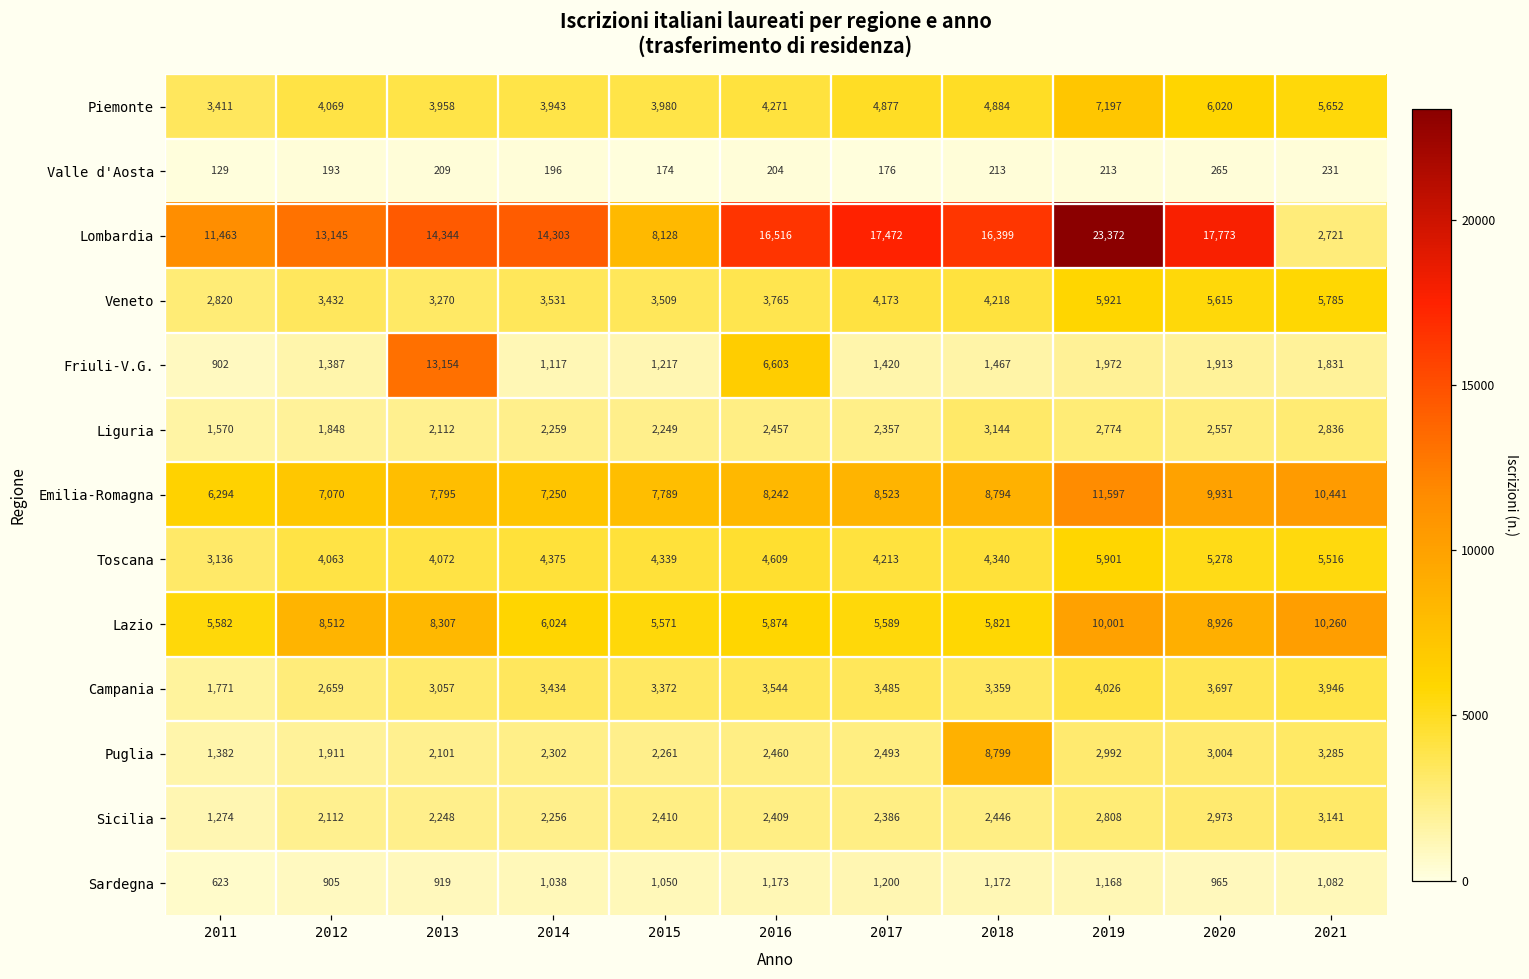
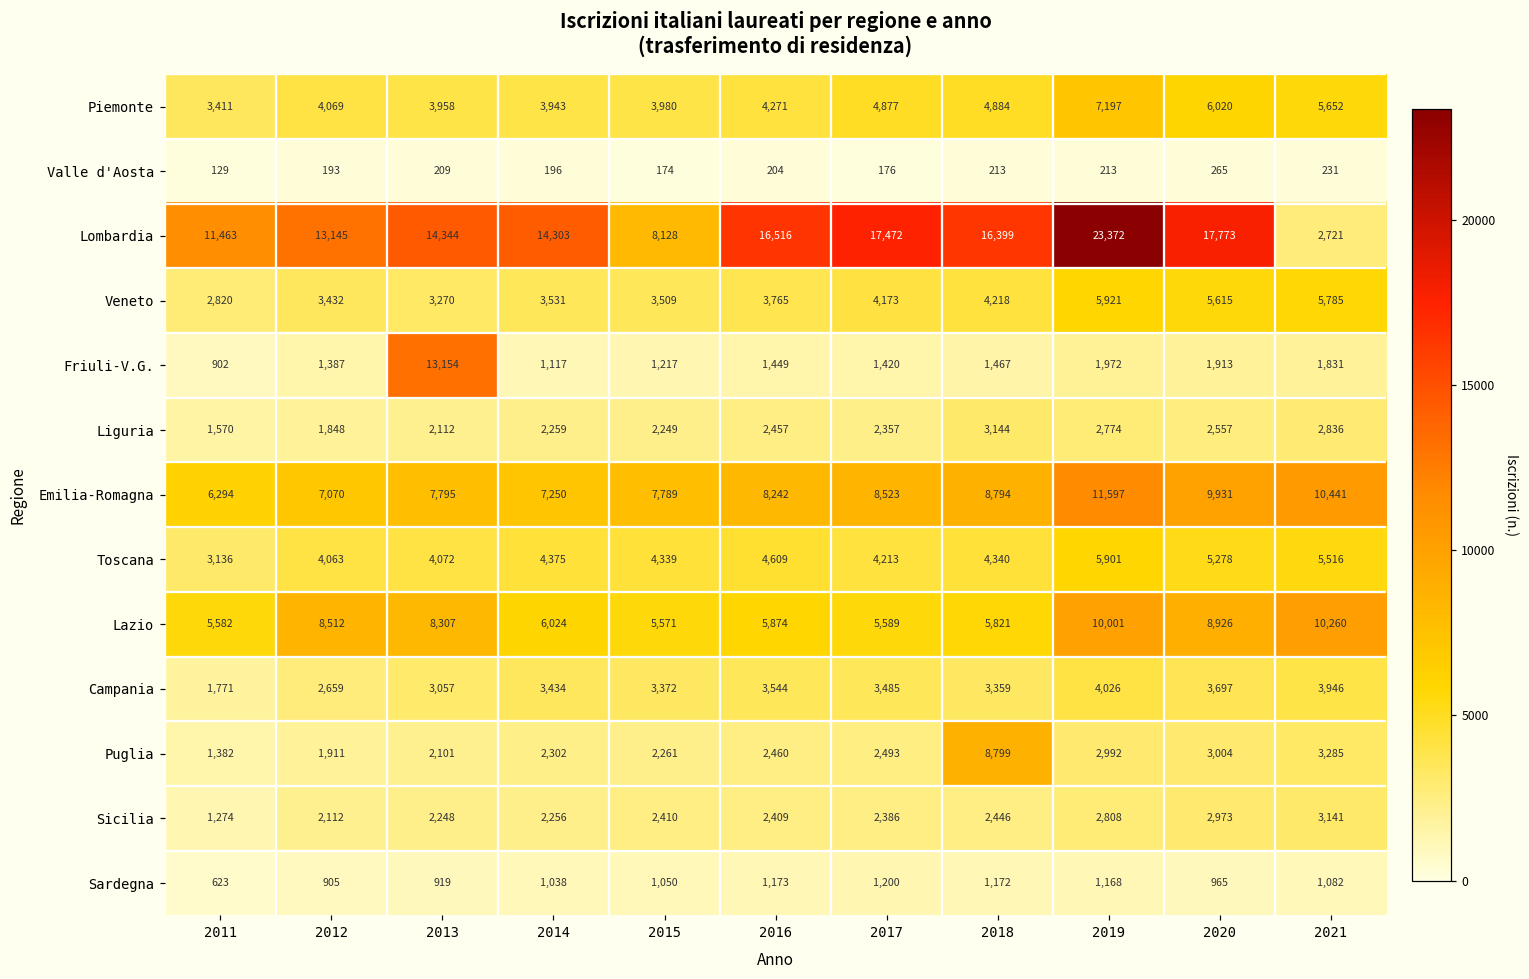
Friuli-V.G., 2016: 6,603 -> 1,449
